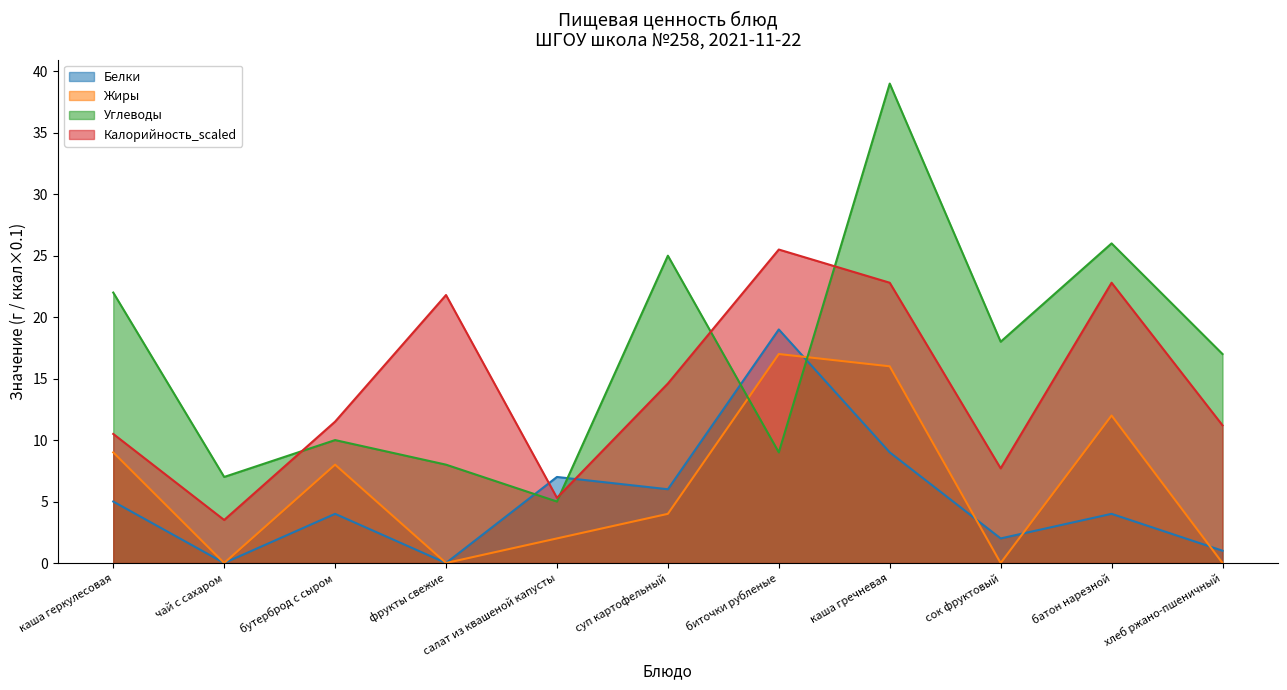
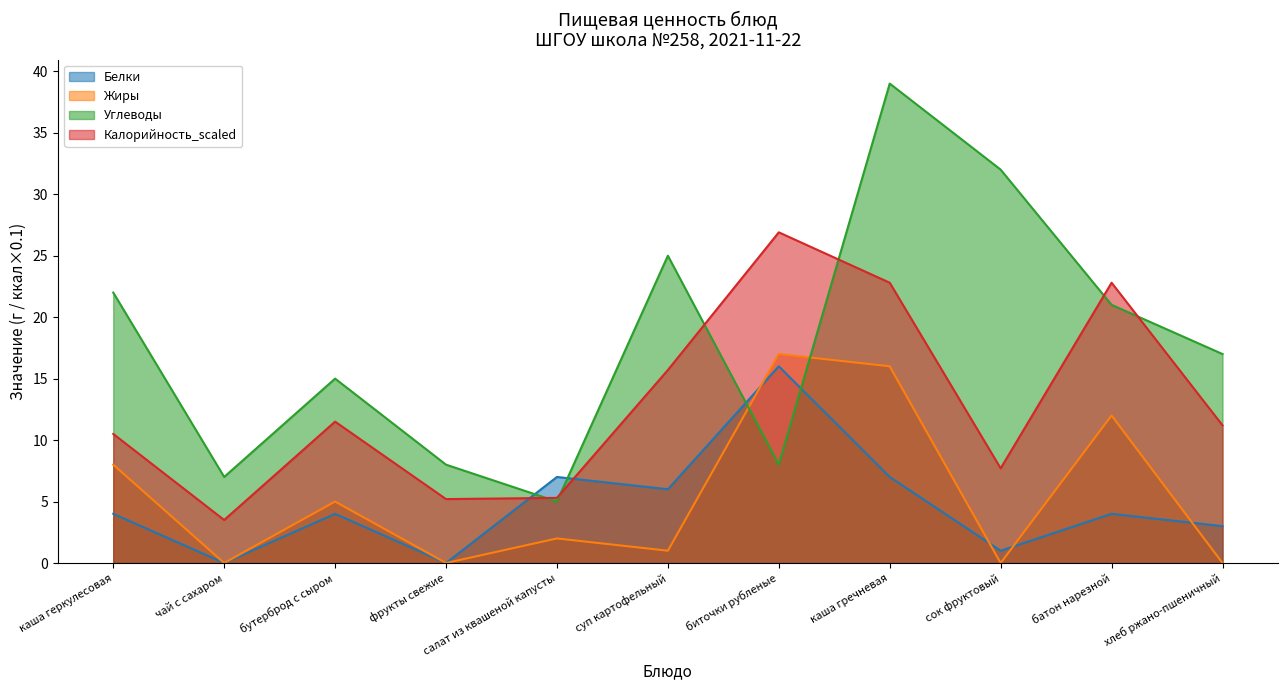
Белки, каша геркулесовая: 5 -> 4
Жиры, каша геркулесовая: 9 -> 8
Жиры, бутерброд с сыром: 8 -> 5
Углеводы, бутерброд с сыром: 10 -> 15
Калорийность_scaled, фрукты свежие: 21.8 -> 5.2
Жиры, суп картофельный: 4 -> 1
Калорийность_scaled, суп картофельный: 14.6 -> 15.7
Белки, биточки рубленые: 19 -> 16
Углеводы, биточки рубленые: 9 -> 8
Калорийность_scaled, биточки рубленые: 25.5 -> 26.9
Белки, каша гречневая: 9 -> 7
Белки, сок фруктовый: 2 -> 1
Углеводы, сок фруктовый: 18 -> 32
Углеводы, батон нарезной: 26 -> 21
Белки, хлеб ржано-пшеничный: 1 -> 3
